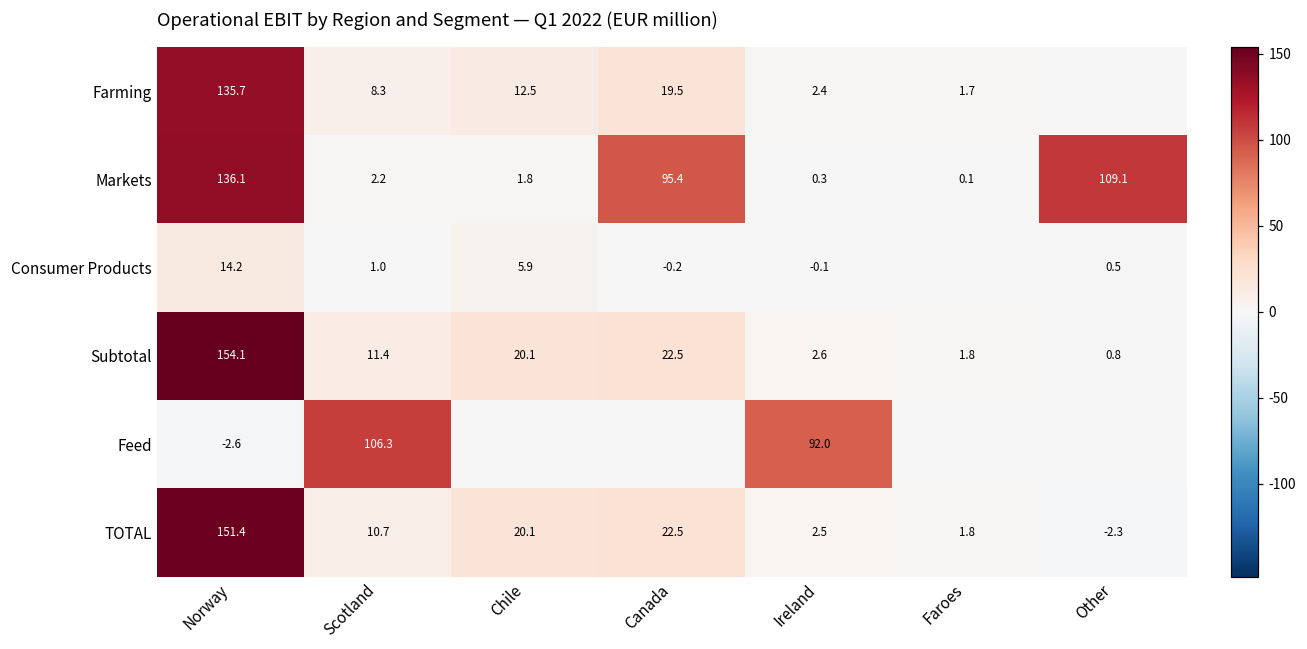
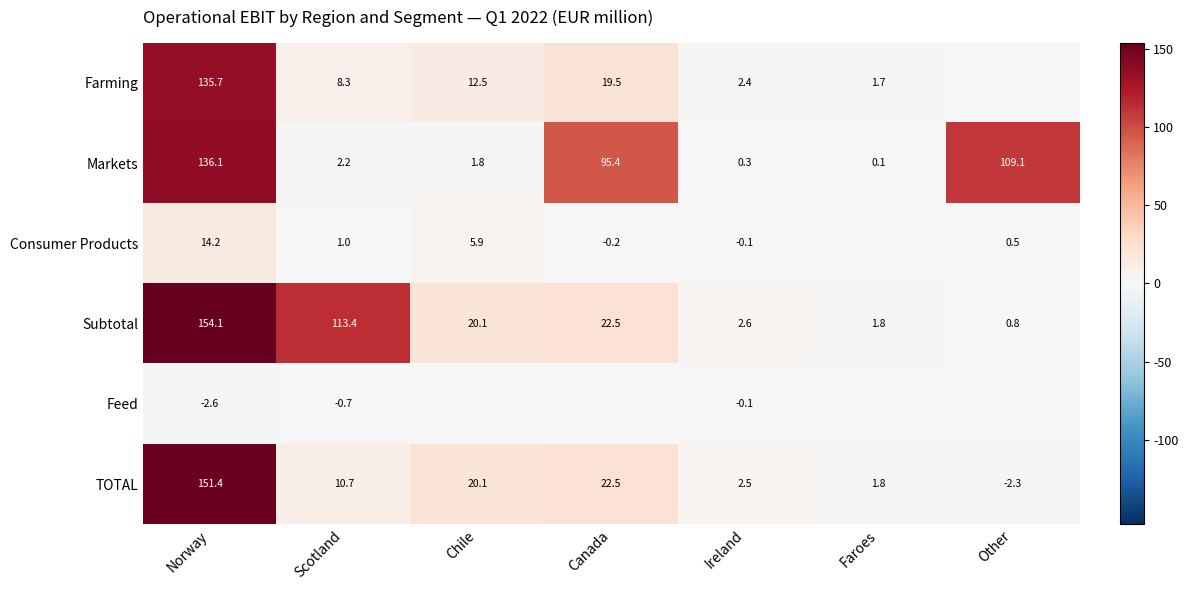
Subtotal, Scotland: 11.4 -> 113.4
Feed, Scotland: 106.3 -> -0.7
Feed, Ireland: 92.0 -> -0.1
